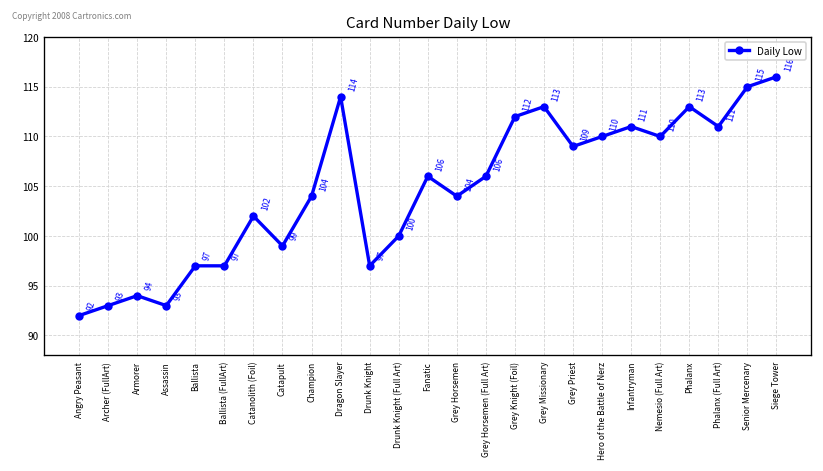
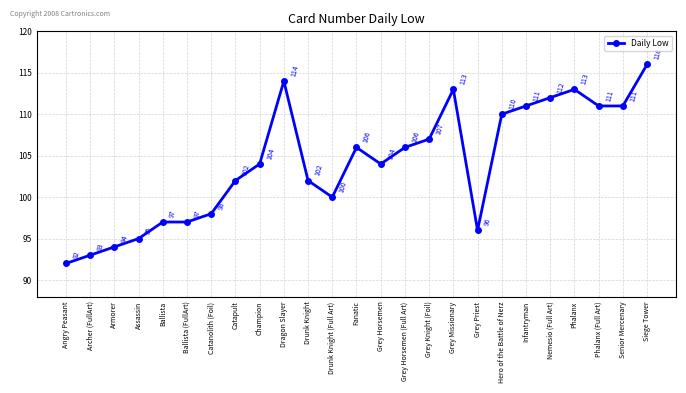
Assassin: 93 -> 95
Catanolith (Foil): 102 -> 98
Catapult: 99 -> 102
Drunk Knight: 97 -> 102
Grey Knight (Foil): 112 -> 107
Grey Priest: 109 -> 96
Nemesio (Full Art): 110 -> 112
Senior Mercenary: 115 -> 111
